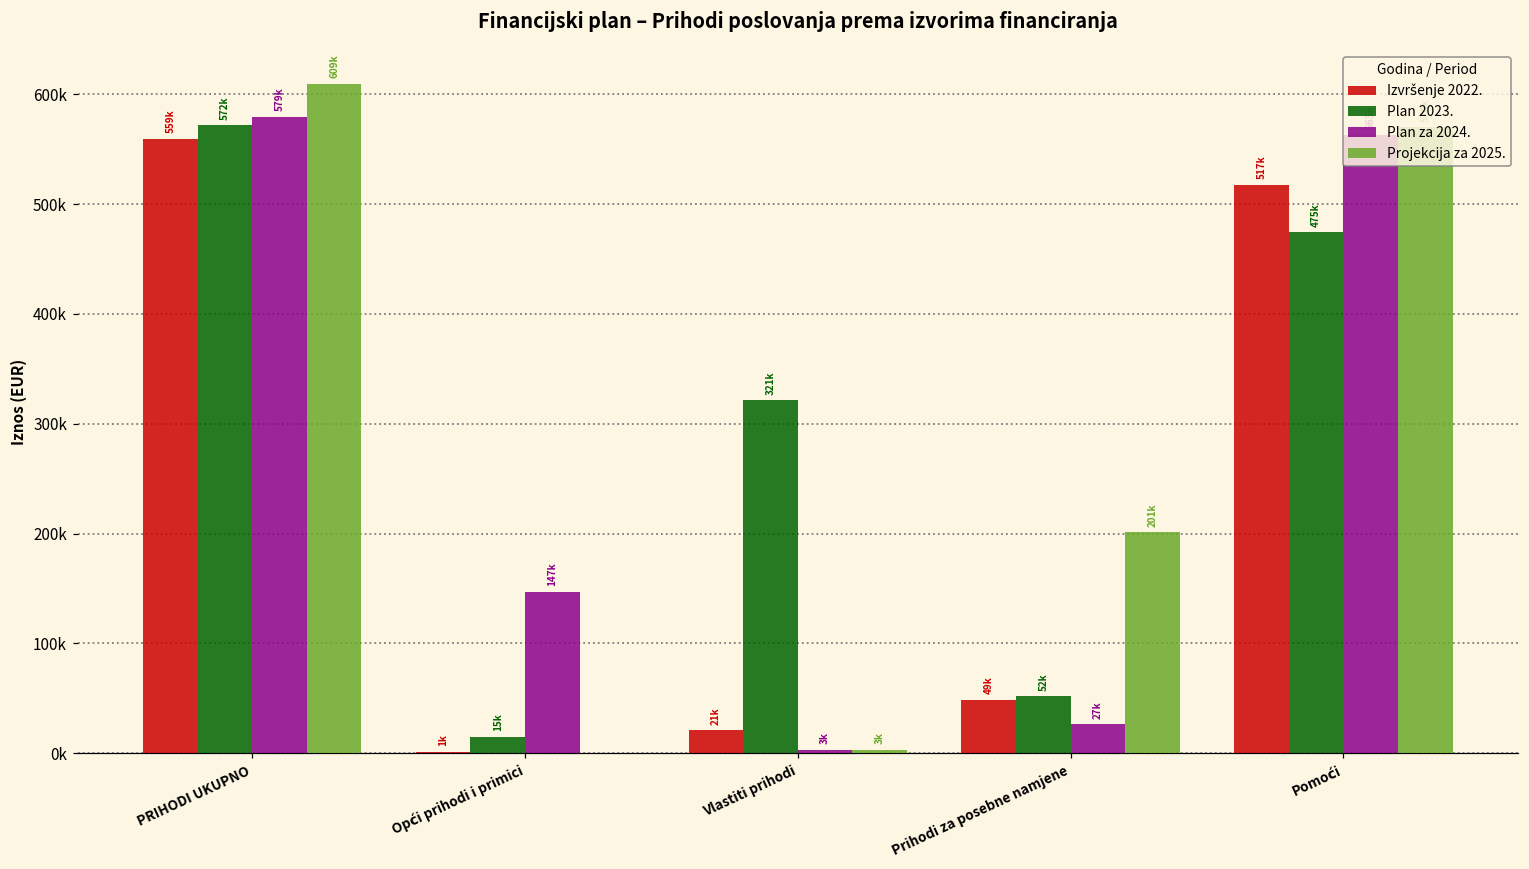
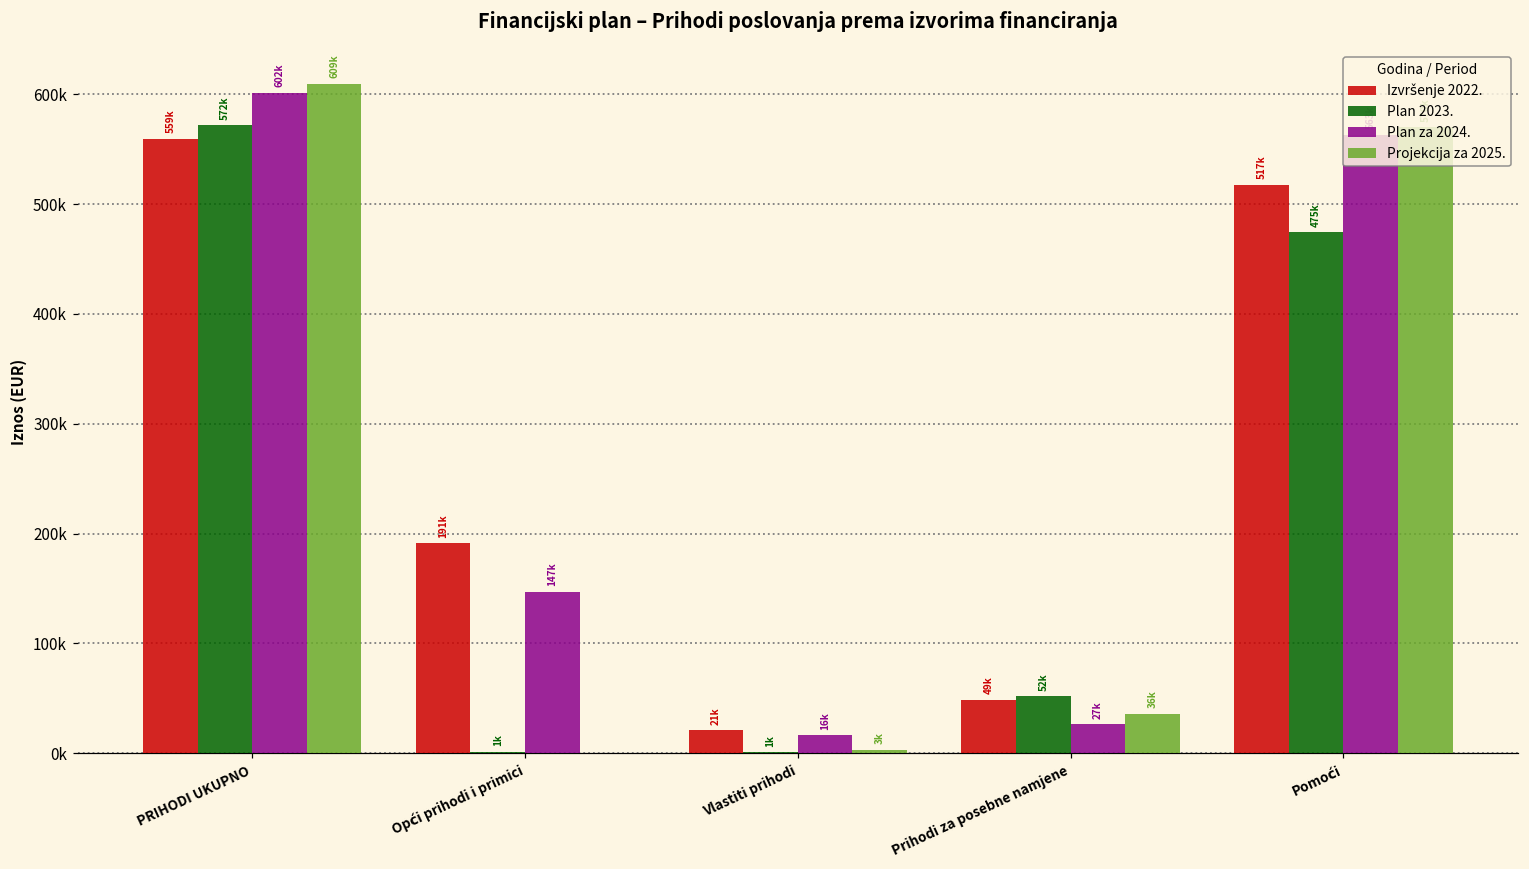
Plan za 2024., PRIHODI UKUPNO: 579k -> 602k
Izvršenje 2022., Opći prihodi i primici: 1k -> 191k
Plan 2023., Opći prihodi i primici: 15k -> 1k
Plan 2023., Vlastiti prihodi: 321k -> 1k
Plan za 2024., Vlastiti prihodi: 3k -> 16k
Projekcija za 2025., Prihodi za posebne namjene: 201k -> 36k
